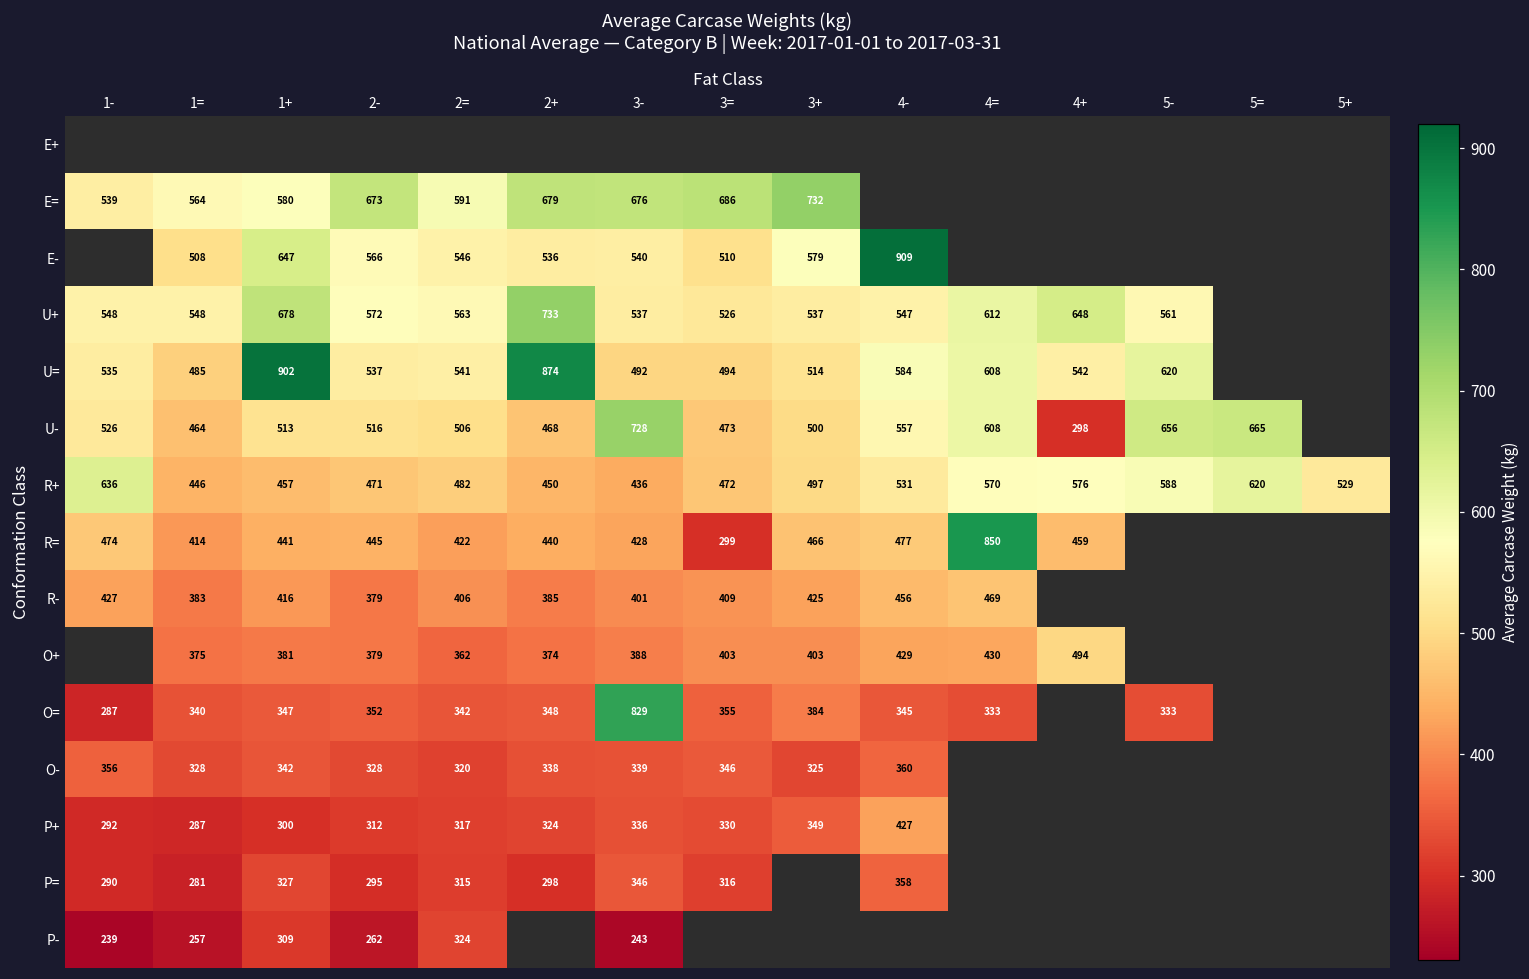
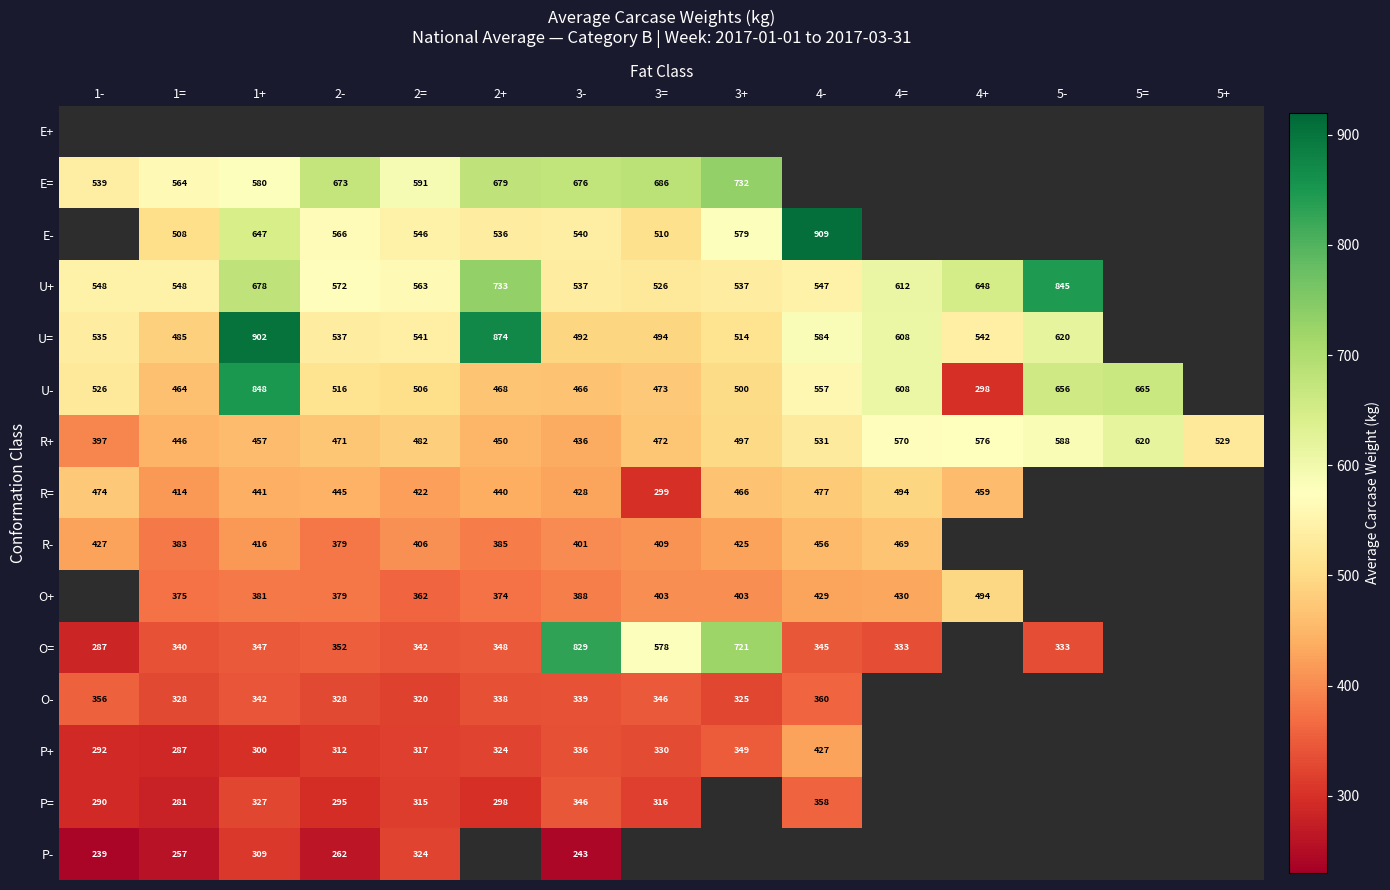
U+, 5-: 561 -> 845
U-, 1+: 513 -> 848
U-, 3-: 728 -> 466
R+, 1-: 636 -> 397
R=, 4=: 850 -> 494
O=, 3=: 355 -> 578
O=, 3+: 384 -> 721
